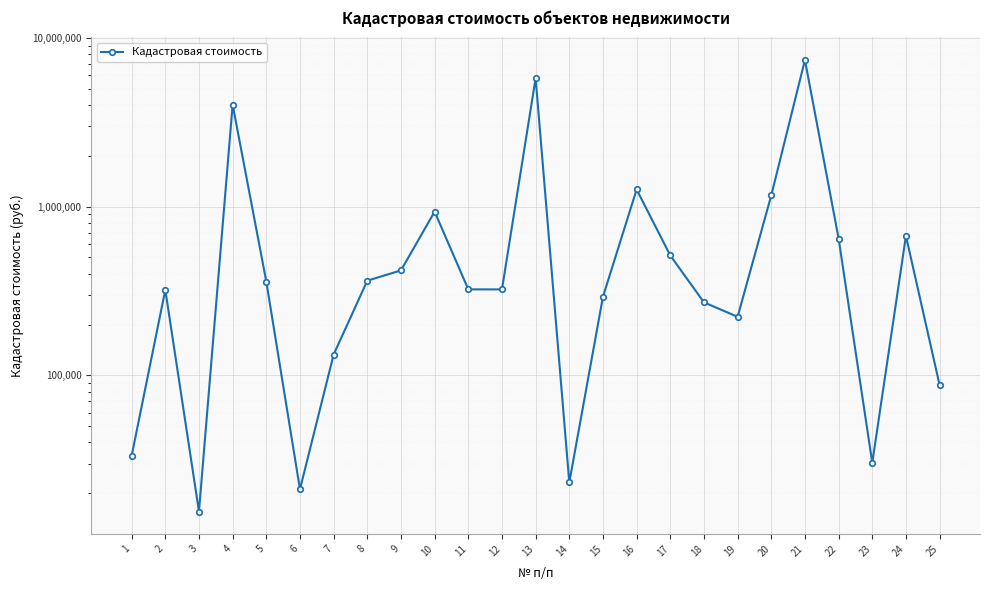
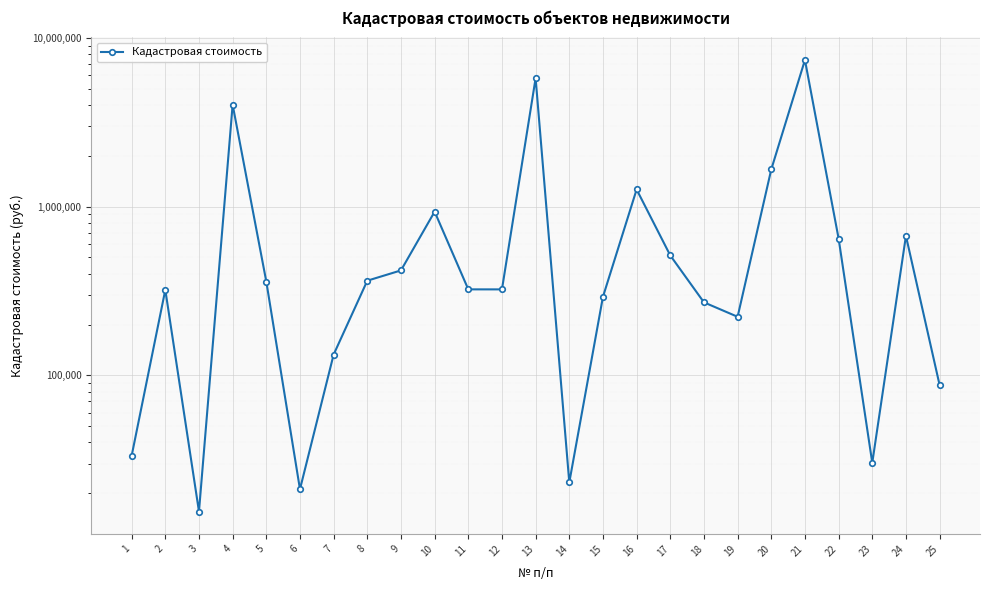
20: 1,200,000 -> 1,700,000
